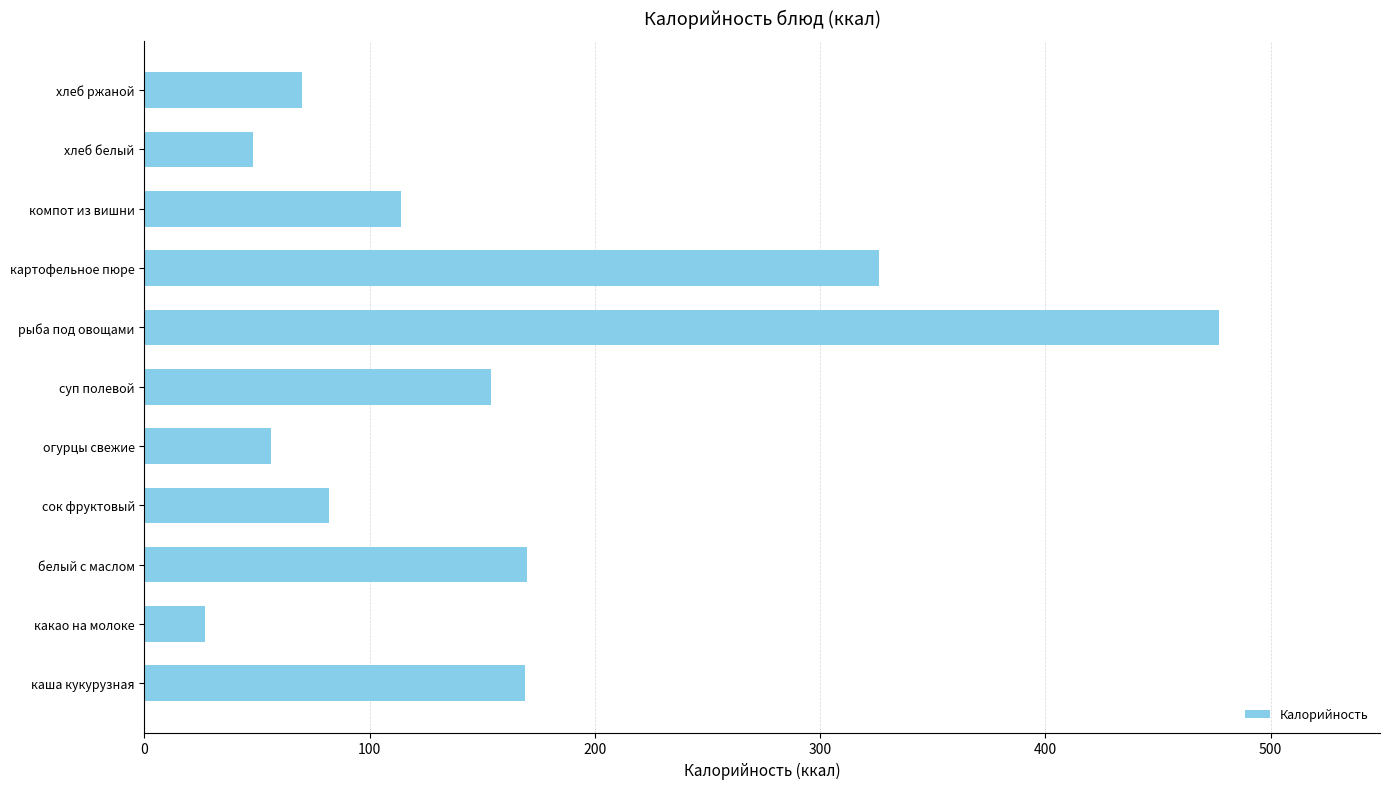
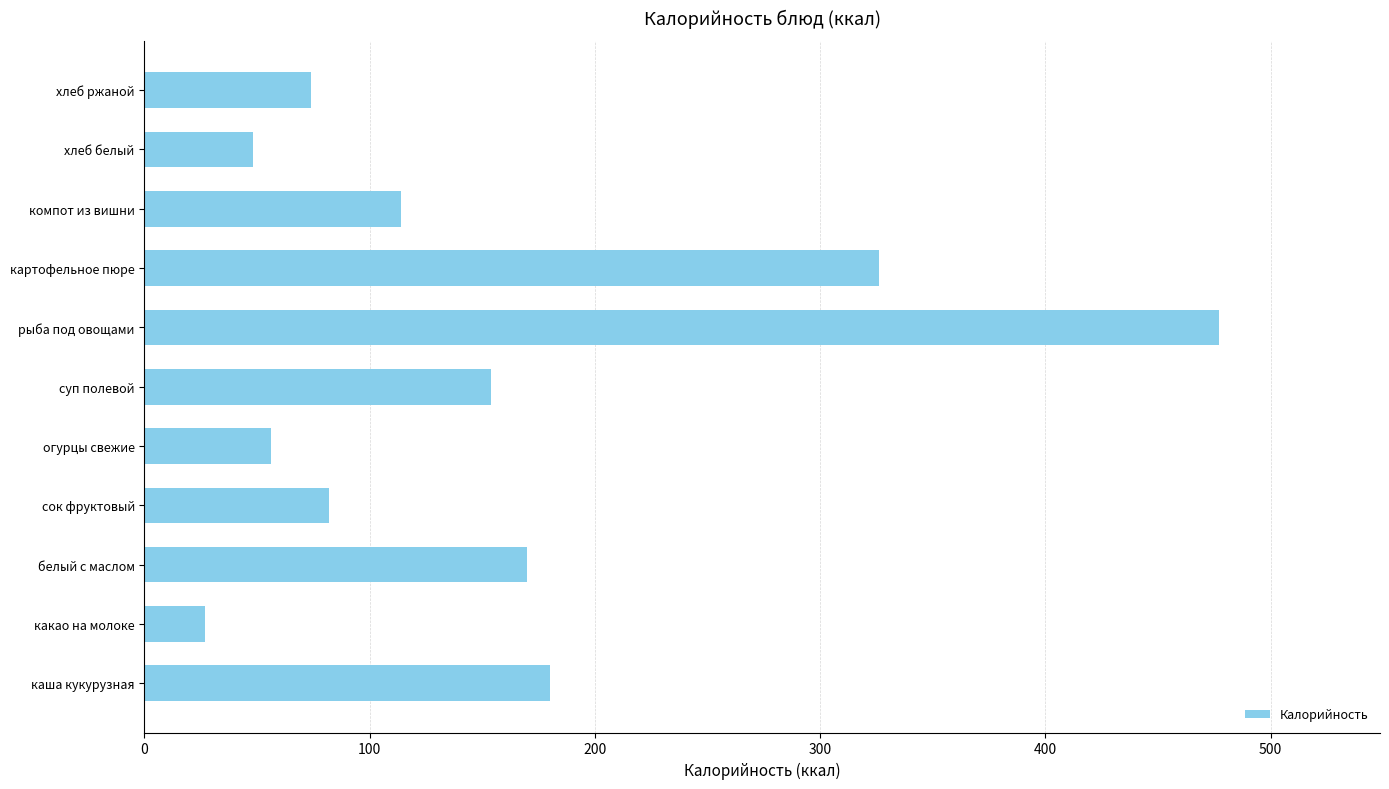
хлеб ржаной: 70 -> 74
каша кукурузная: 169 -> 180
